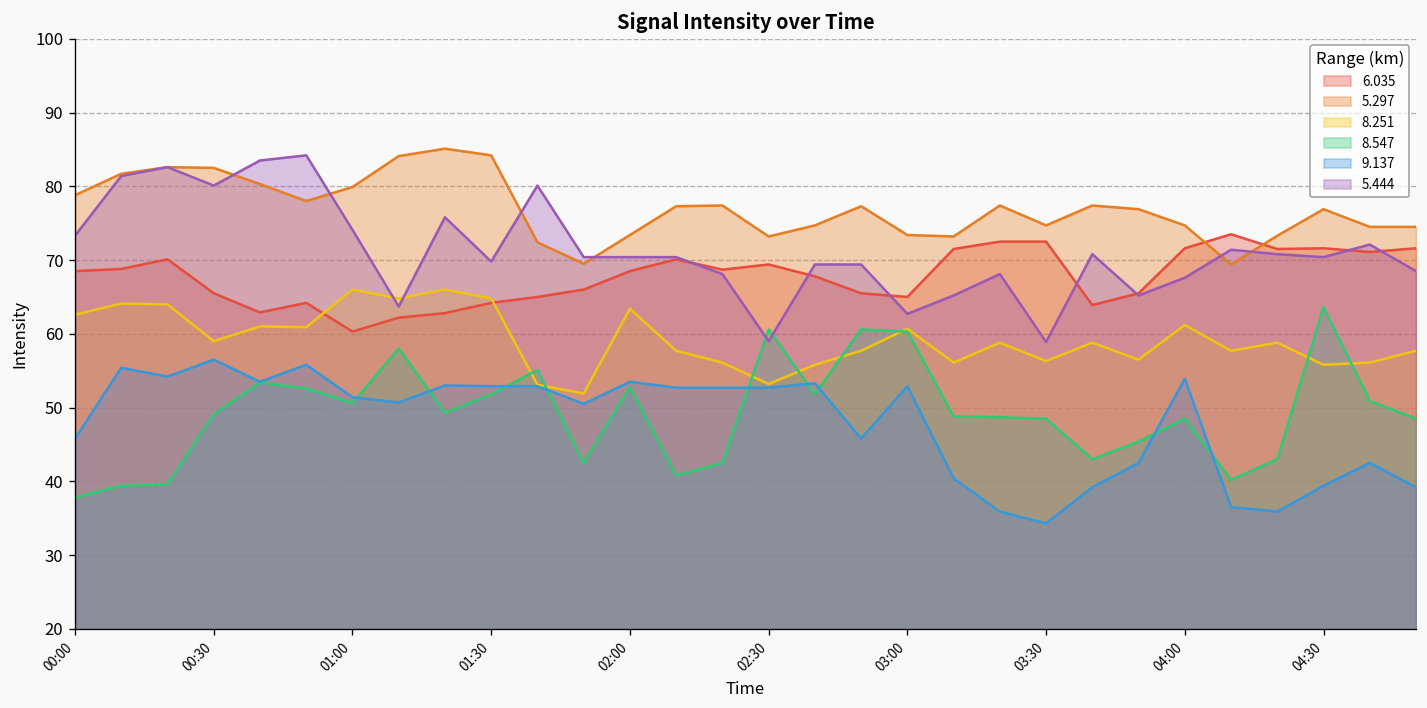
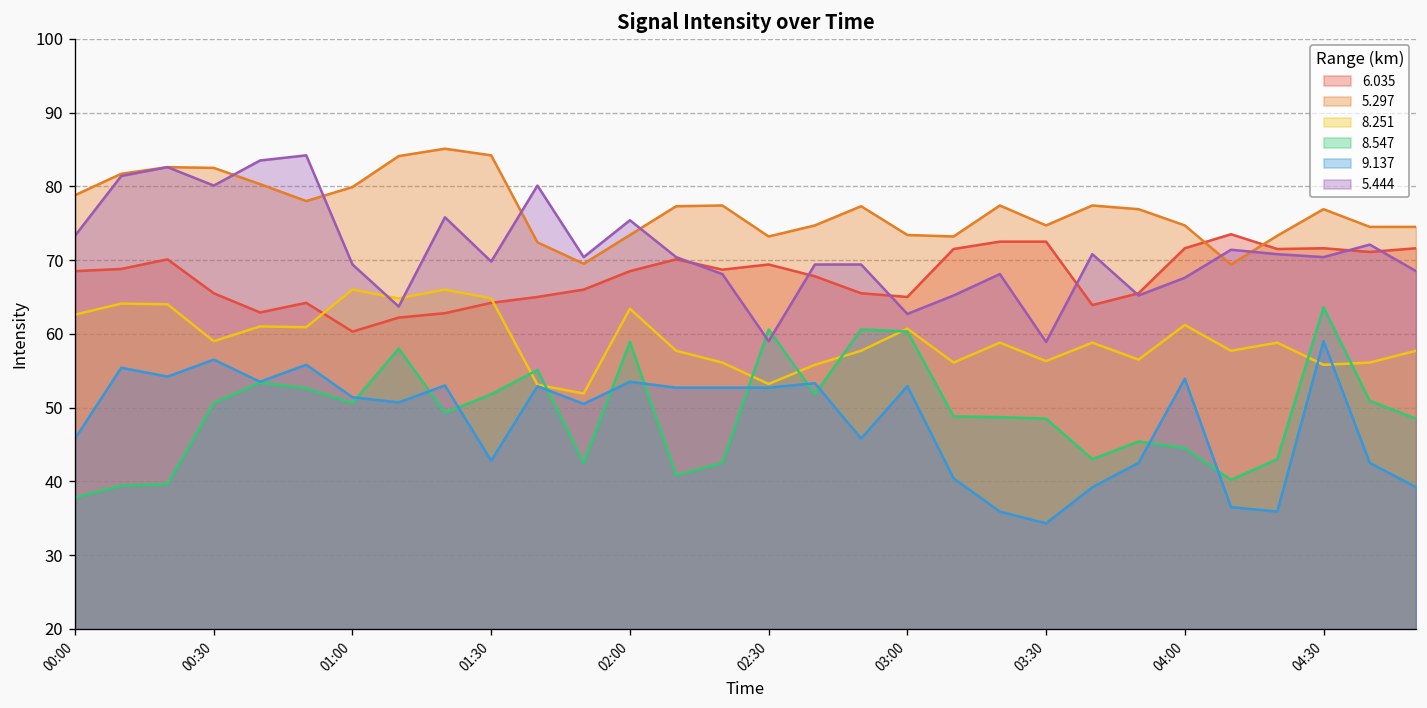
8.547, 00:30: 49 -> 51
5.444, 01:00: 74 -> 69
9.137, 01:30: 53 -> 43
8.547, 02:00: 53 -> 59
5.444, 02:00: 70 -> 75
8.547, 04:00: 49 -> 45
9.137, 04:30: 39 -> 59
